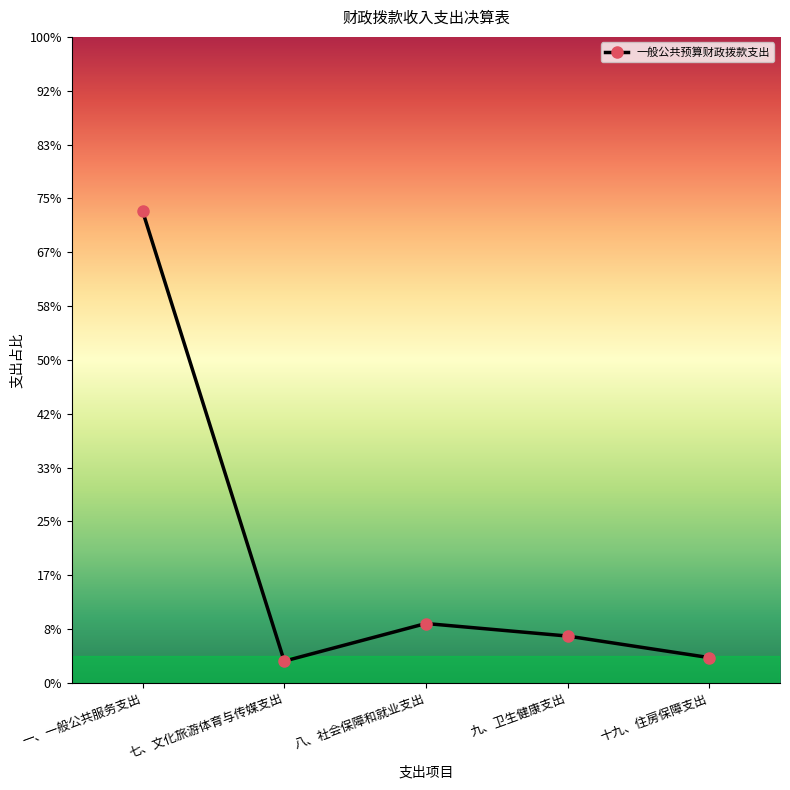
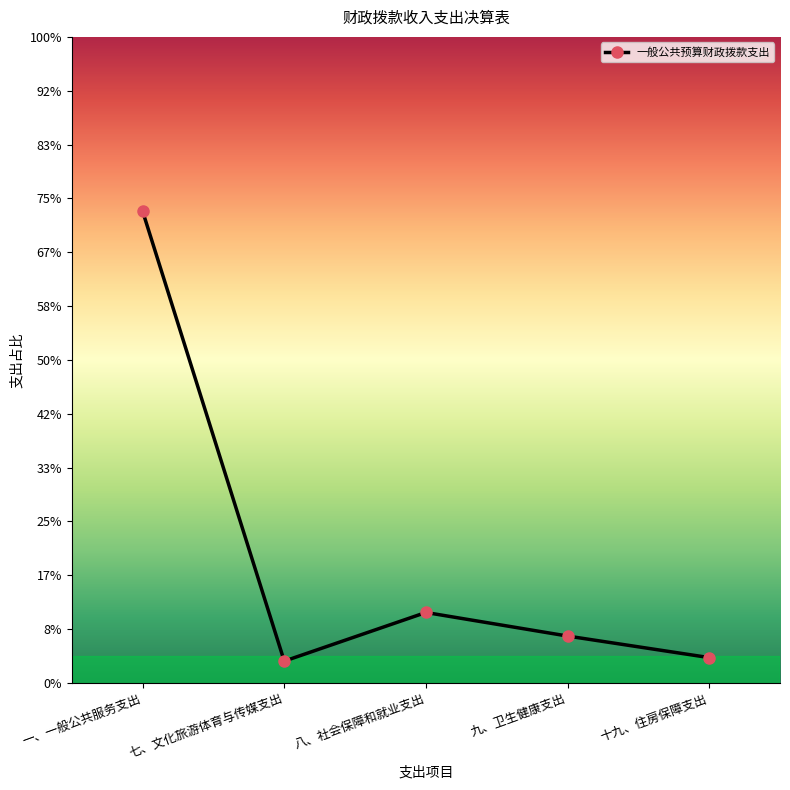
八、社会保障和就业支出: 9% -> 11%
